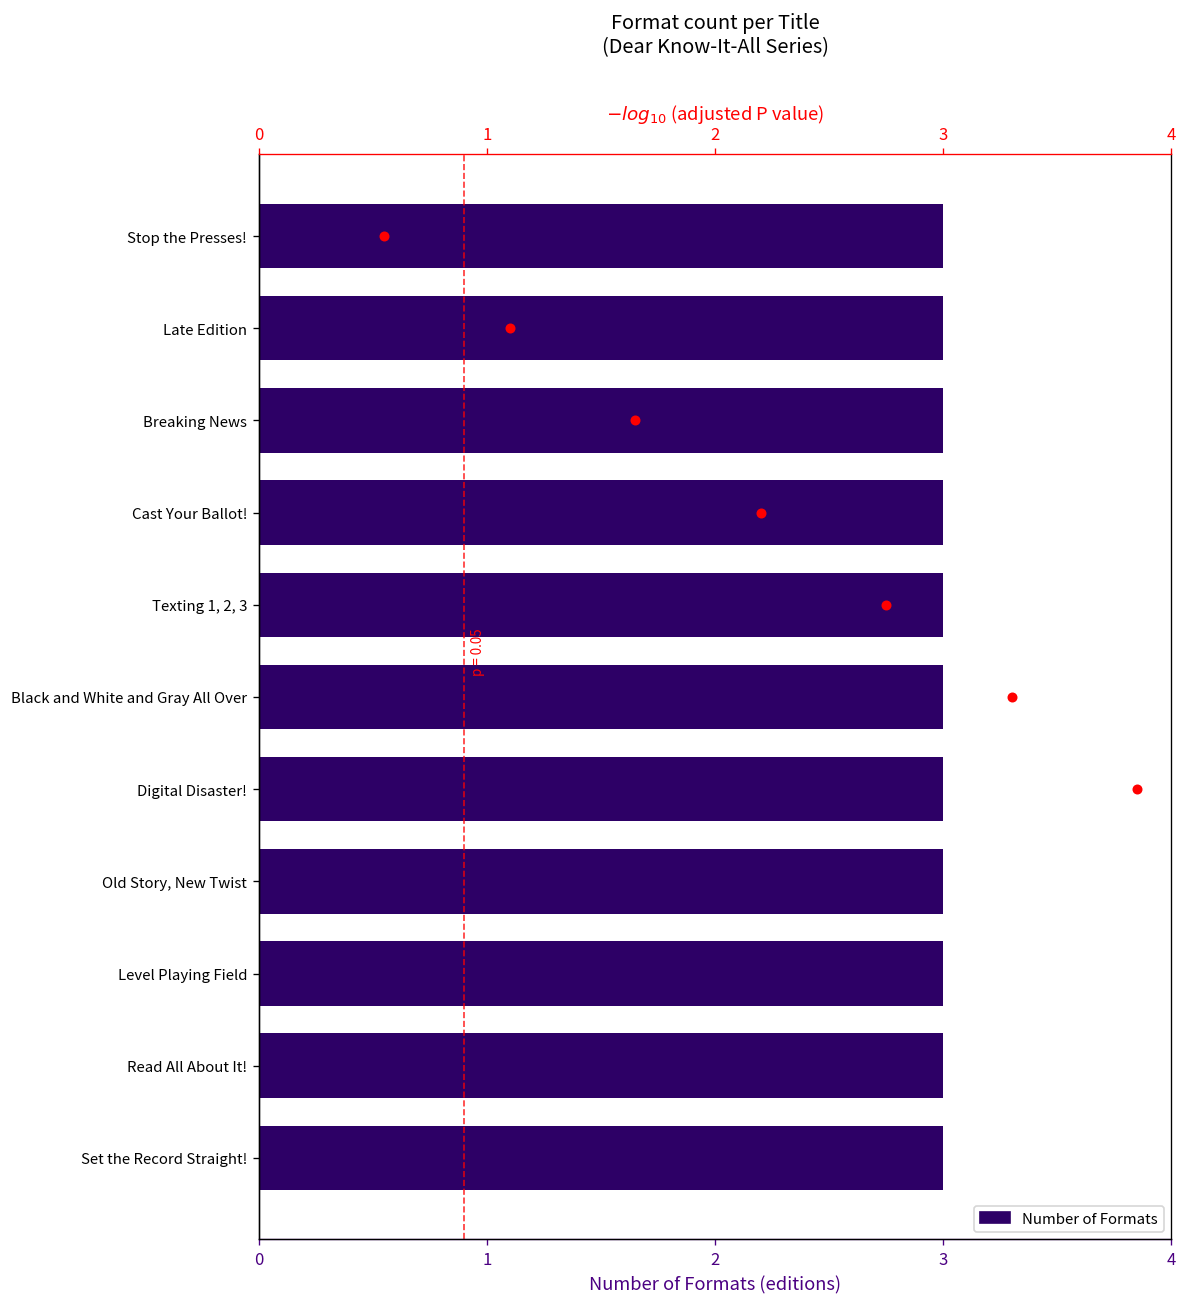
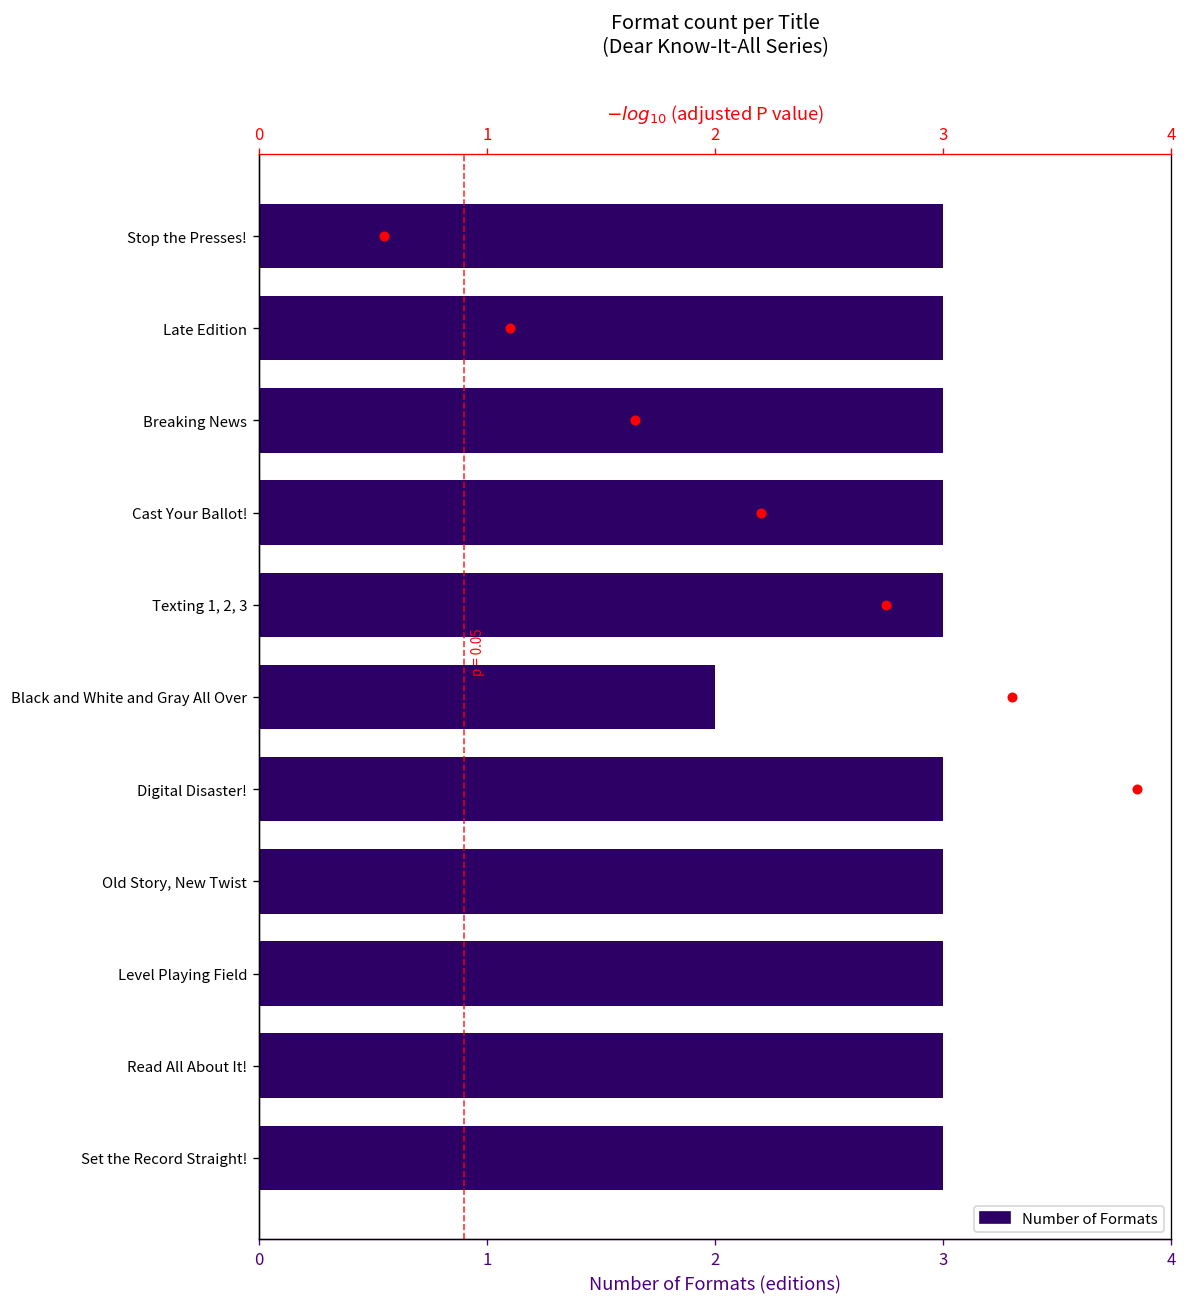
Number of Formats, Black and White and Gray All Over: 3 -> 2
